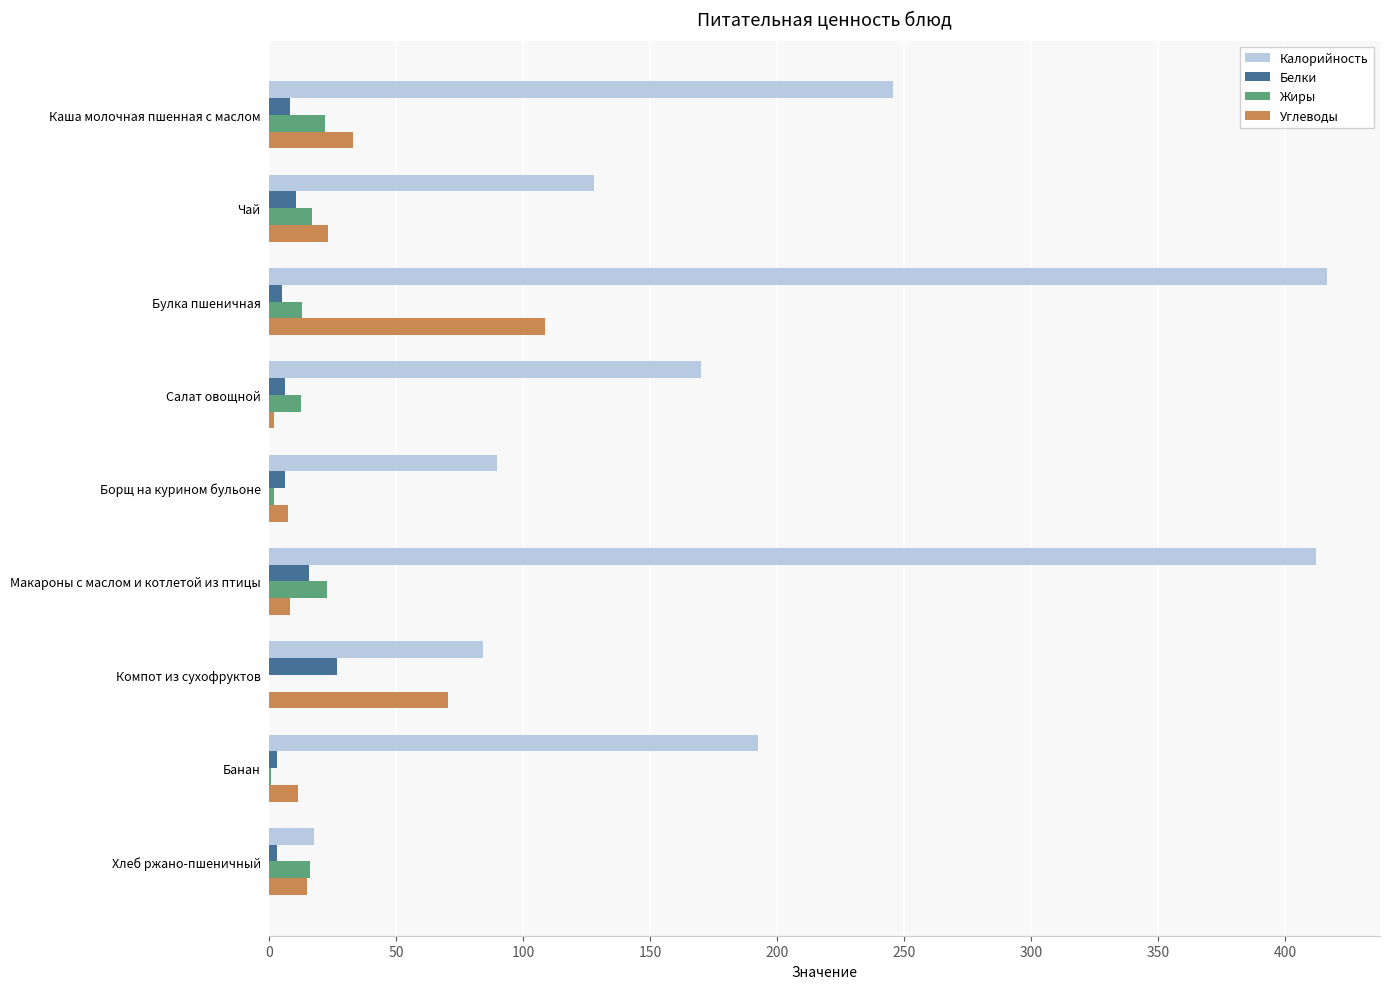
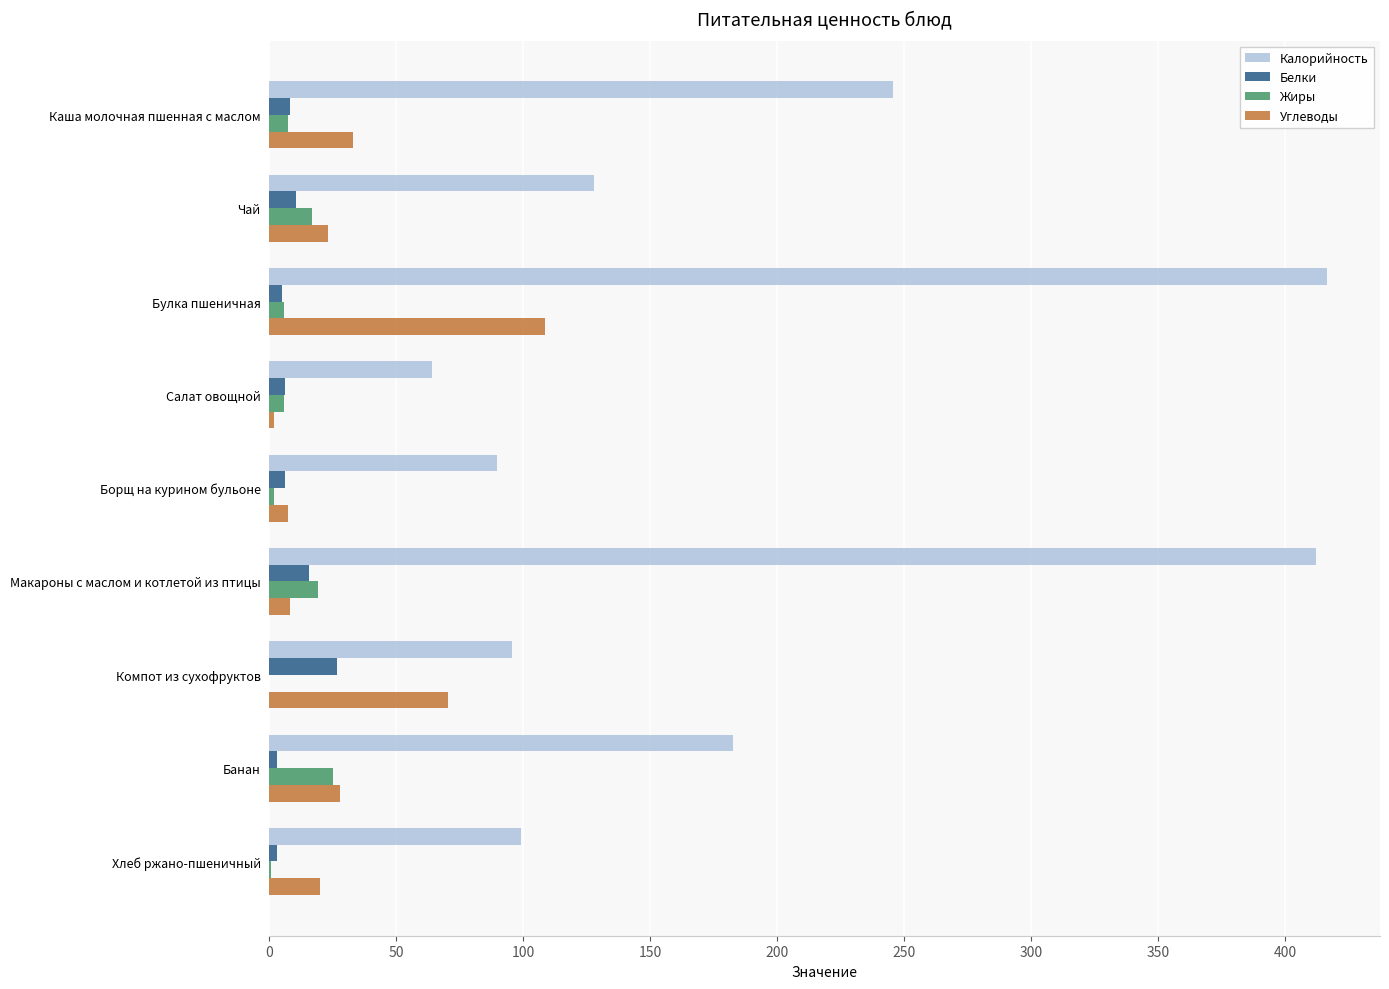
Жиры, Каша молочная пшенная с маслом: 22 -> 8
Жиры, Булка пшеничная: 13 -> 6
Калорийность, Салат овощной: 170 -> 64
Жиры, Салат овощной: 13 -> 6
Жиры, Макароны с маслом и котлетой из птицы: 23 -> 19
Калорийность, Компот из сухофруктов: 84 -> 96
Калорийность, Банан: 192 -> 183
Жиры, Банан: 1 -> 25
Углеводы, Банан: 12 -> 28
Калорийность, Хлеб ржано-пшеничный: 18 -> 99
Жиры, Хлеб ржано-пшеничный: 16 -> 1
Углеводы, Хлеб ржано-пшеничный: 15 -> 20
